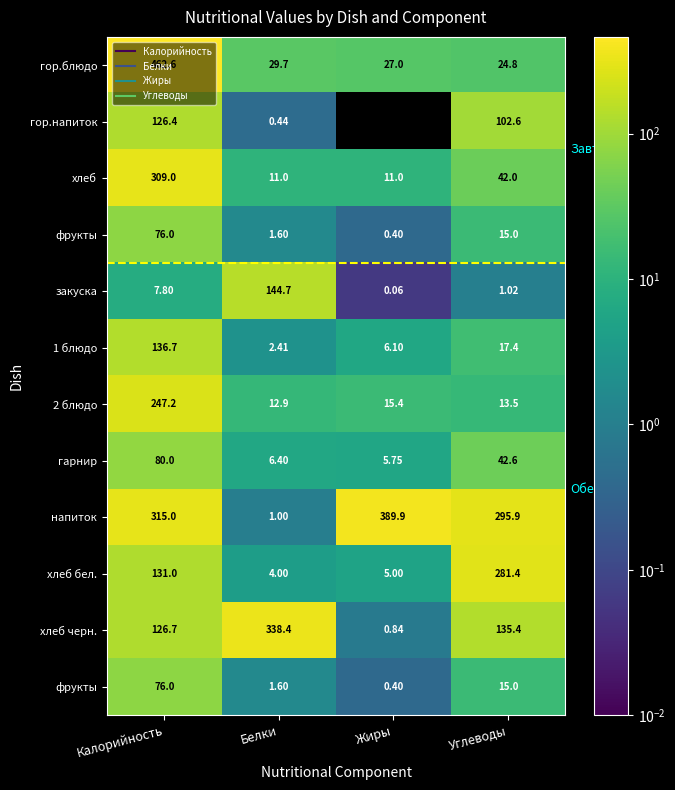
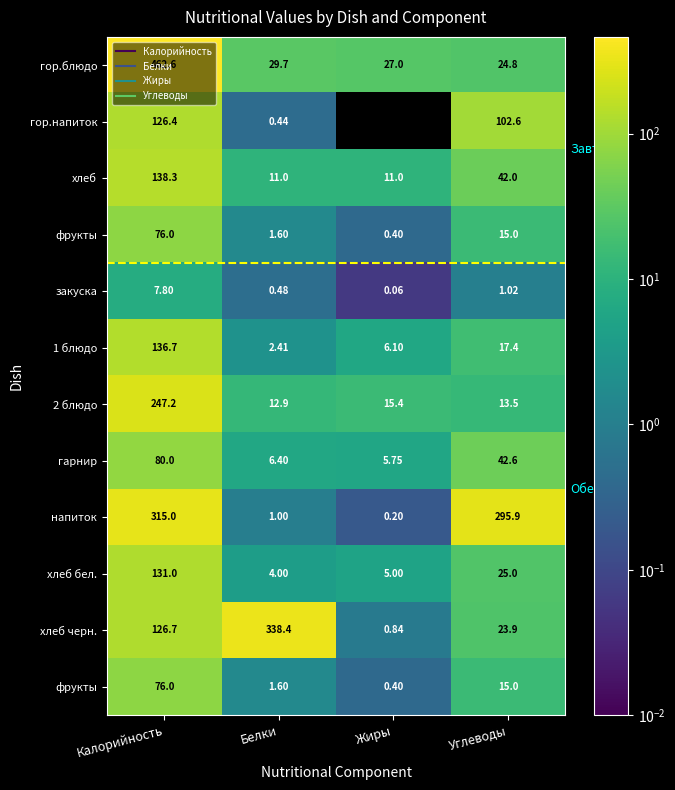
хлеб, Калорийность: 309.0 -> 138.3
закуска, Белки: 144.7 -> 0.48
напиток, Жиры: 389.9 -> 0.20
хлеб бел., Углеводы: 281.4 -> 25.0
хлеб черн., Углеводы: 135.4 -> 23.9
